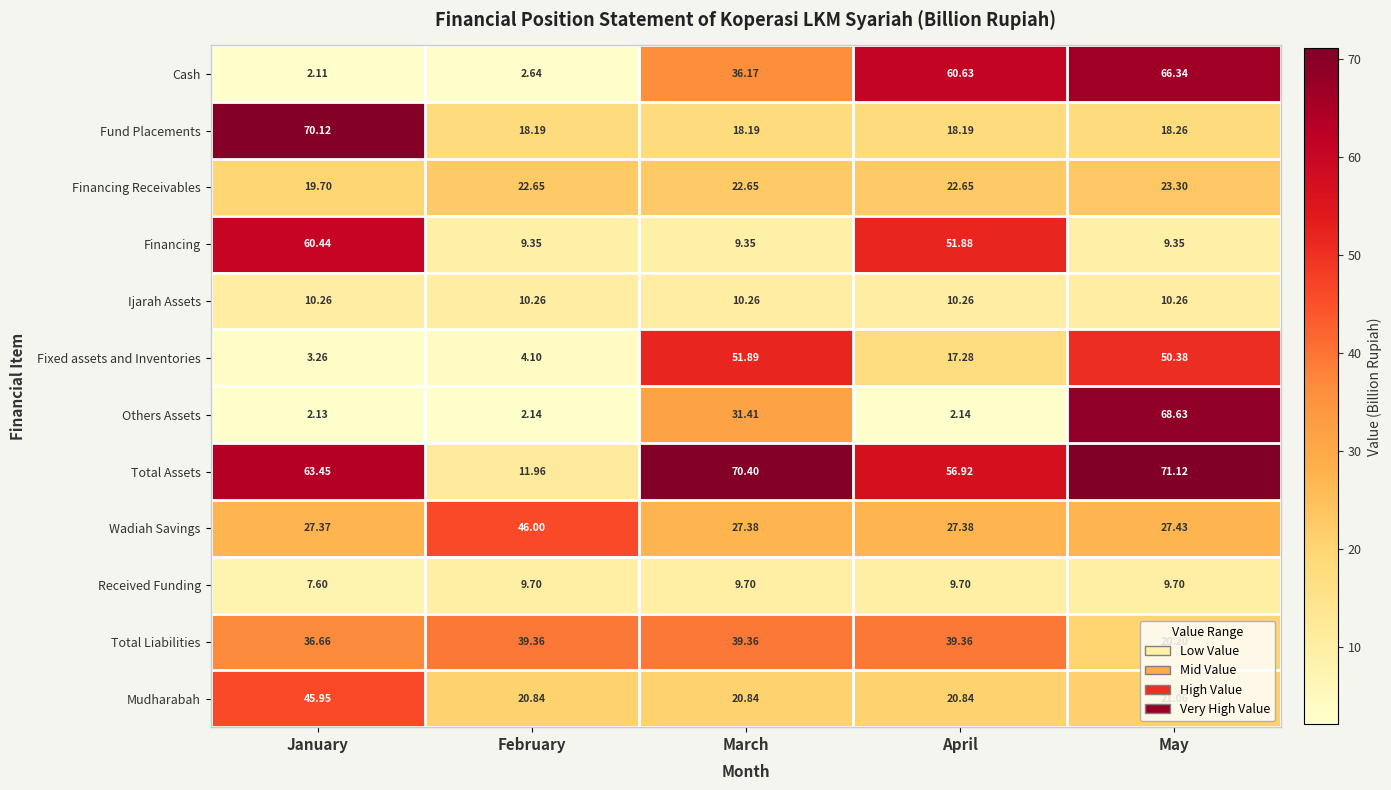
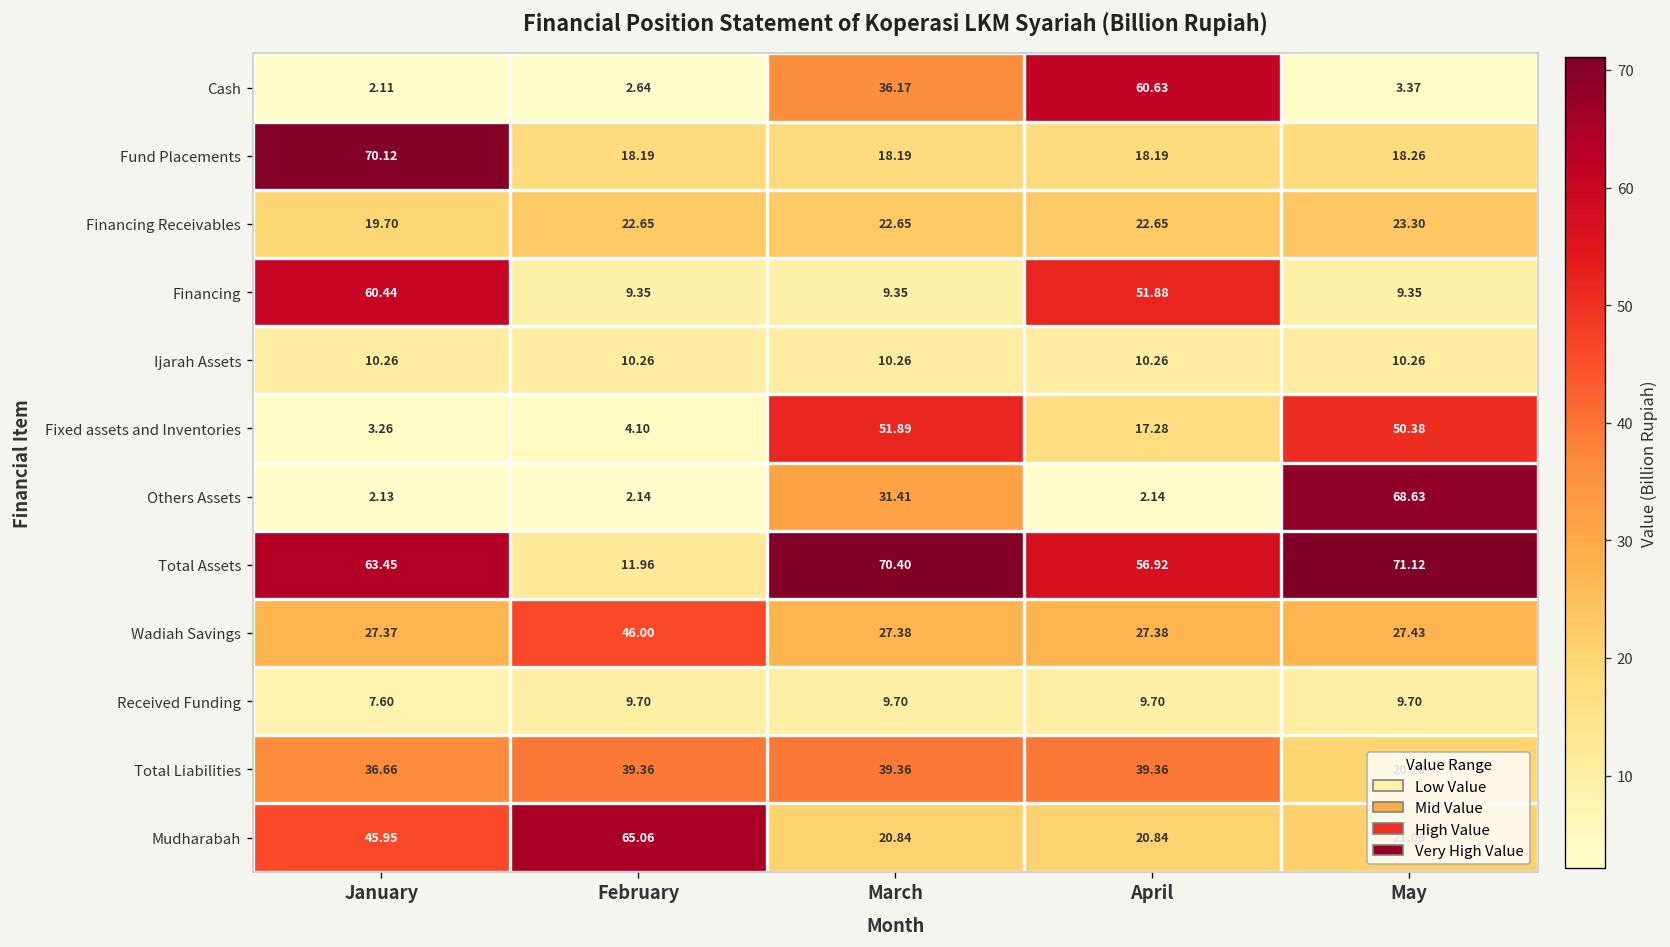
Cash, May: 66.34 -> 3.37
Mudharabah, February: 20.84 -> 65.06
